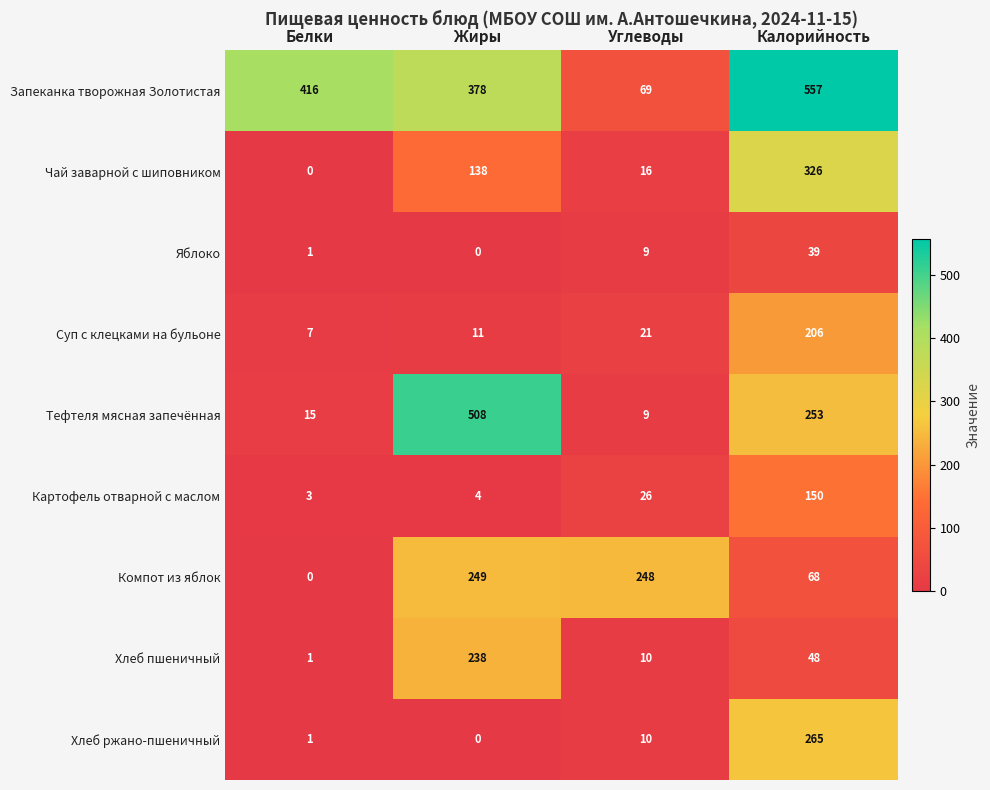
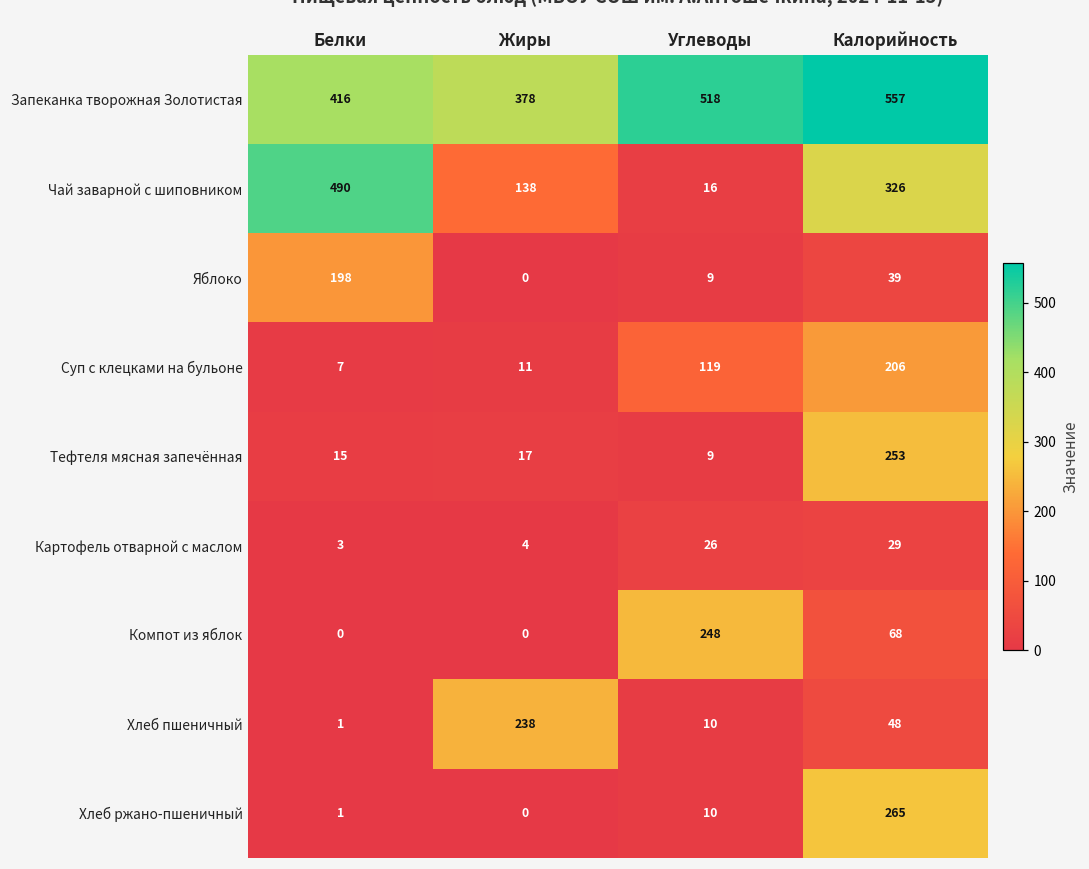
Запеканка творожная Золотистая, Углеводы: 69 -> 518
Чай заварной с шиповником, Белки: 0 -> 490
Яблоко, Белки: 1 -> 198
Суп с клецками на бульоне, Углеводы: 21 -> 119
Тефтеля мясная запечённая, Жиры: 508 -> 17
Картофель отварной с маслом, Калорийность: 150 -> 29
Компот из яблок, Жиры: 249 -> 0
